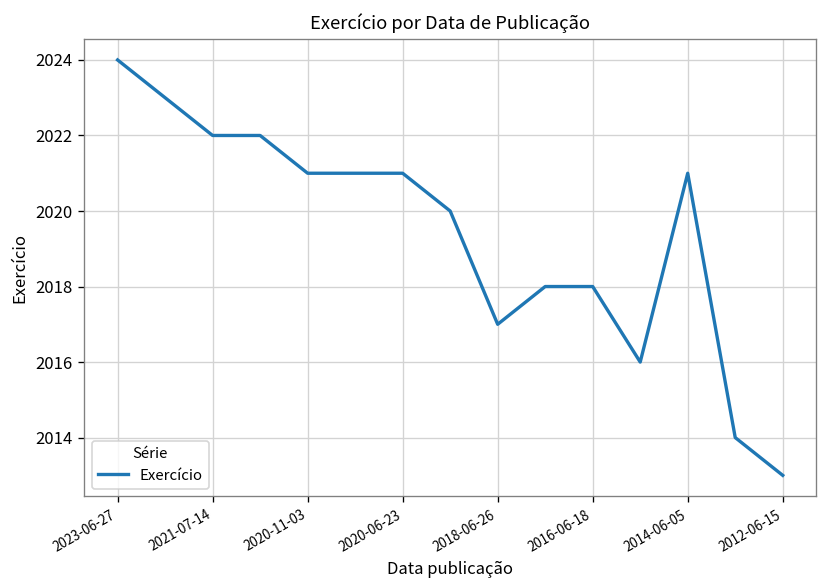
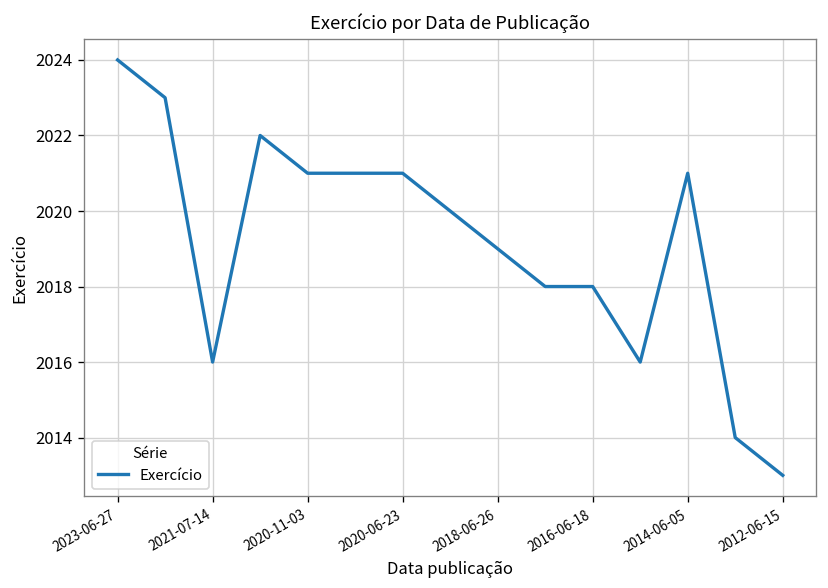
2021-07-14: 2022 -> 2016
2018-06-26: 2017 -> 2019
